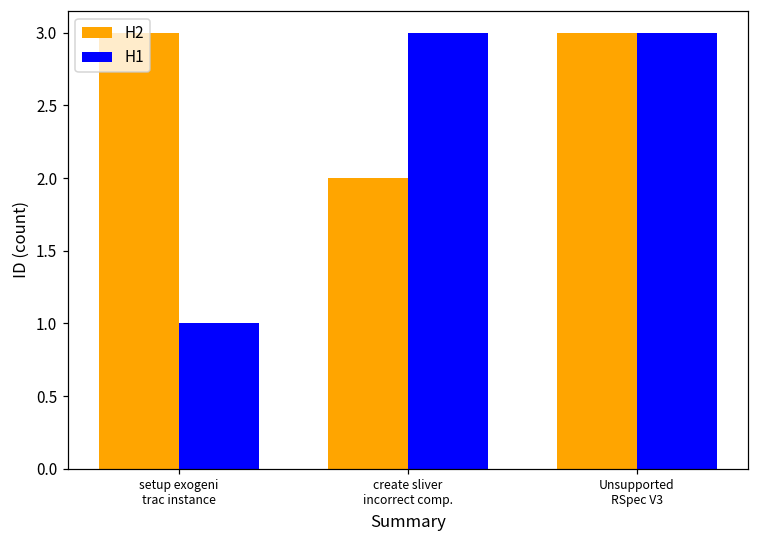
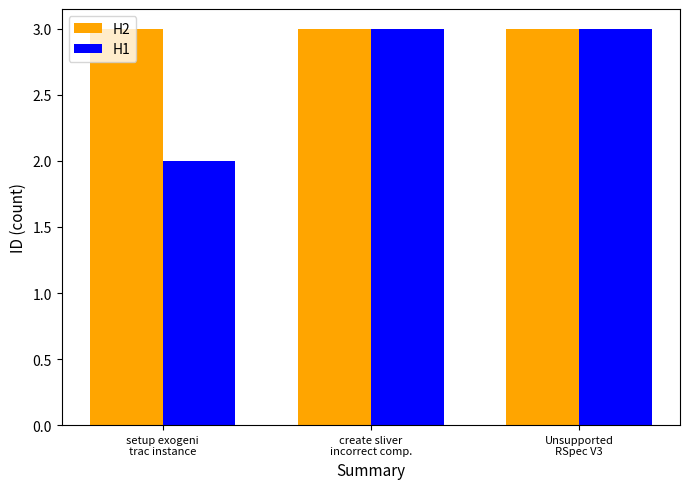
H1, setup exogeni trac instance: 1 -> 2
H2, create sliver incorrect comp.: 2 -> 3
